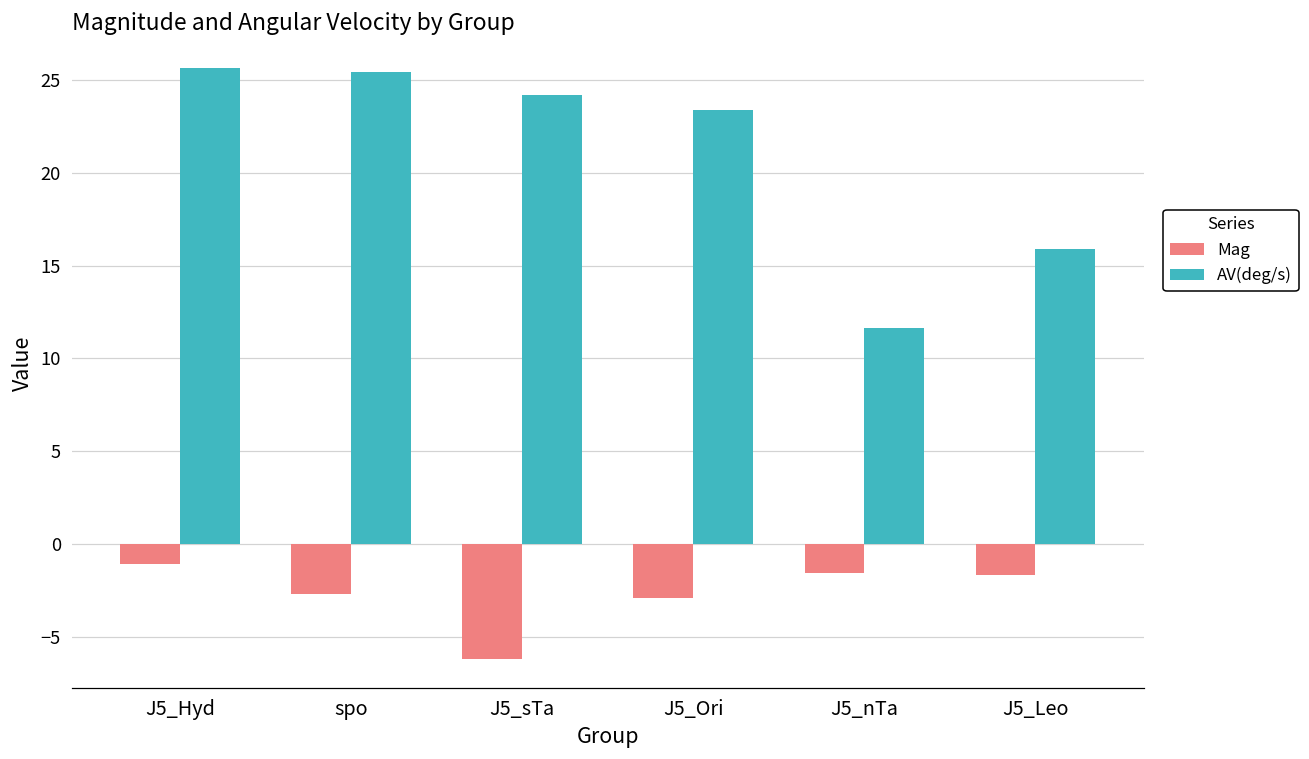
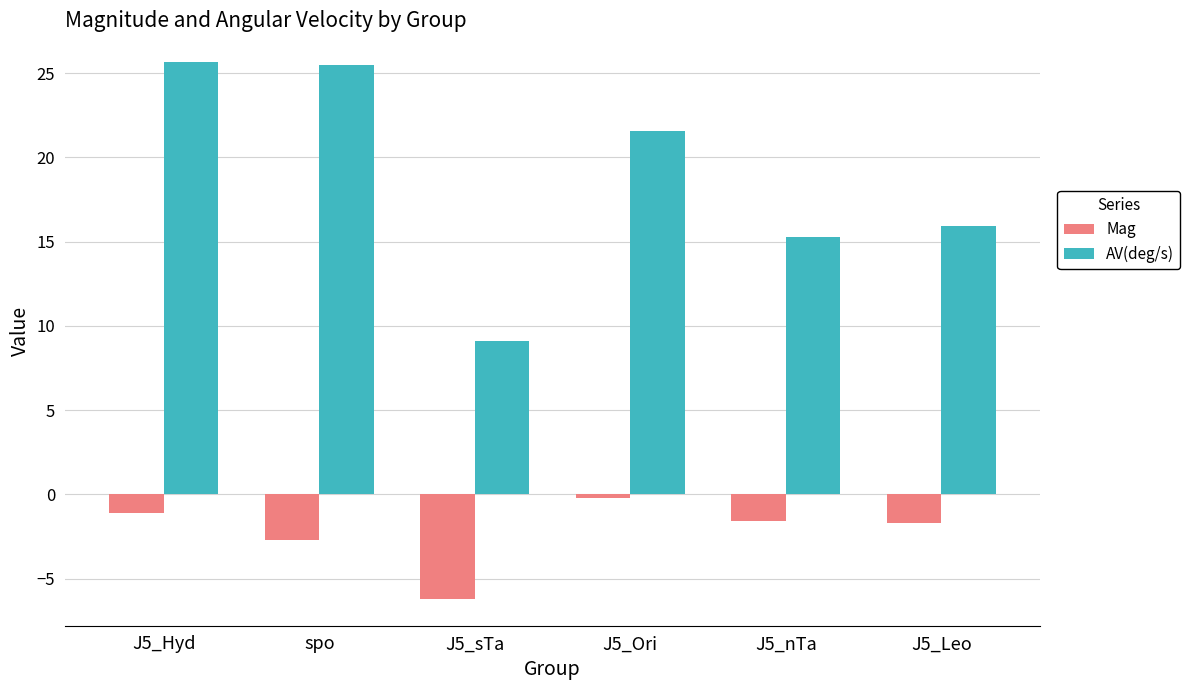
AV(deg/s), J5_sTa: 24.2 -> 9.1
Mag, J5_Ori: -2.9 -> -0.2
AV(deg/s), J5_Ori: 23.4 -> 21.6
AV(deg/s), J5_nTa: 11.6 -> 15.3
